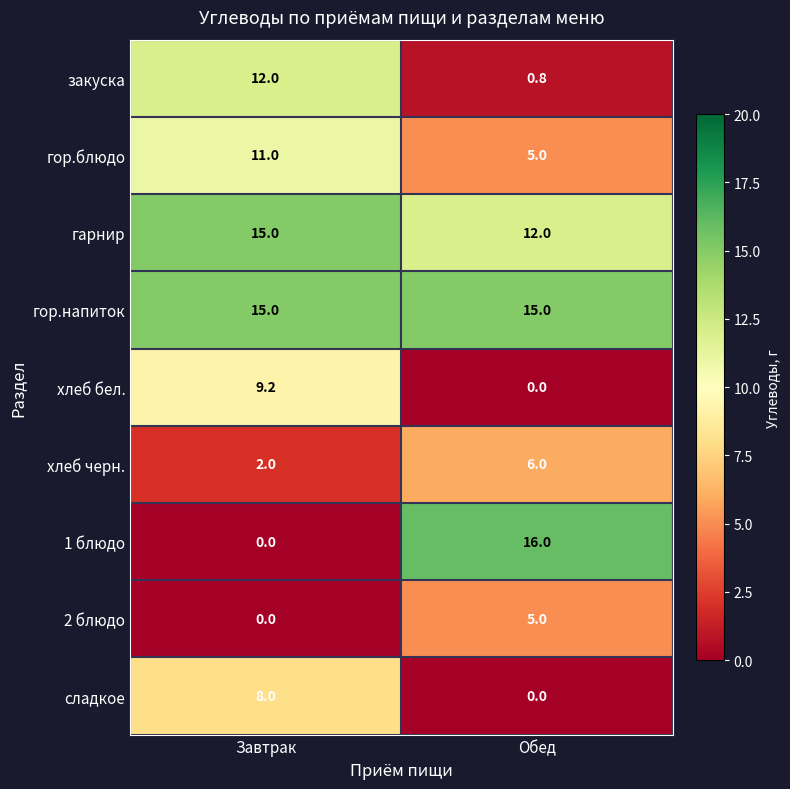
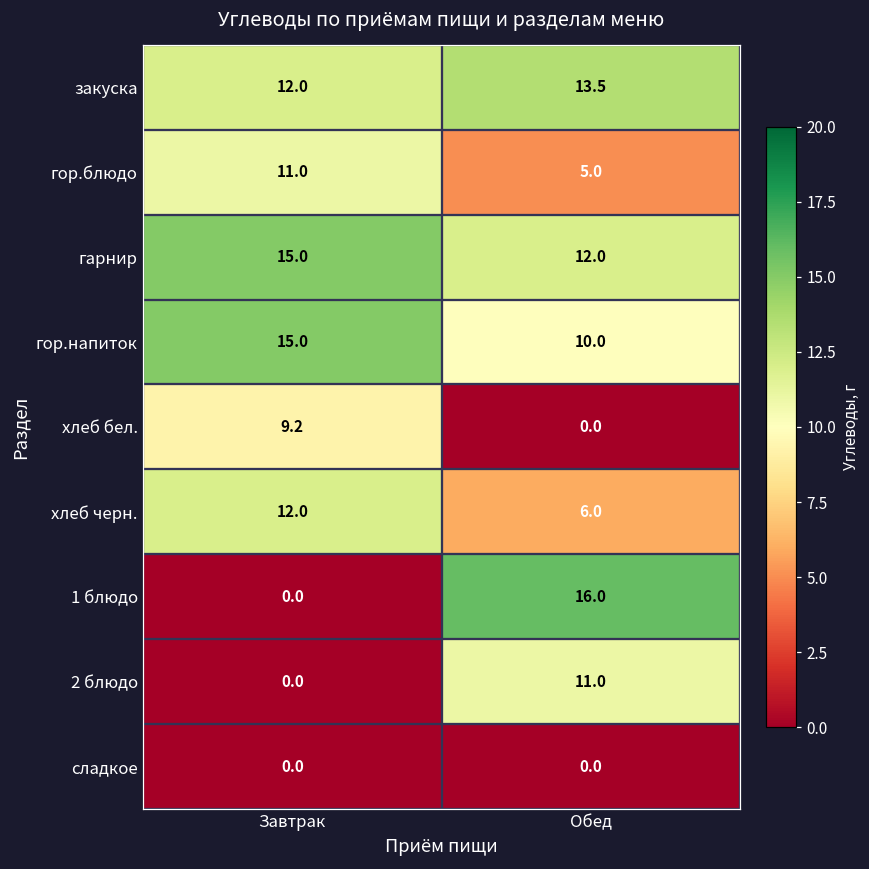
закуска, Обед: 0.8 -> 13.5
гор.напиток, Обед: 15.0 -> 10.0
хлеб черн., Завтрак: 2.0 -> 12.0
2 блюдо, Обед: 5.0 -> 11.0
сладкое, Завтрак: 8.0 -> 0.0
